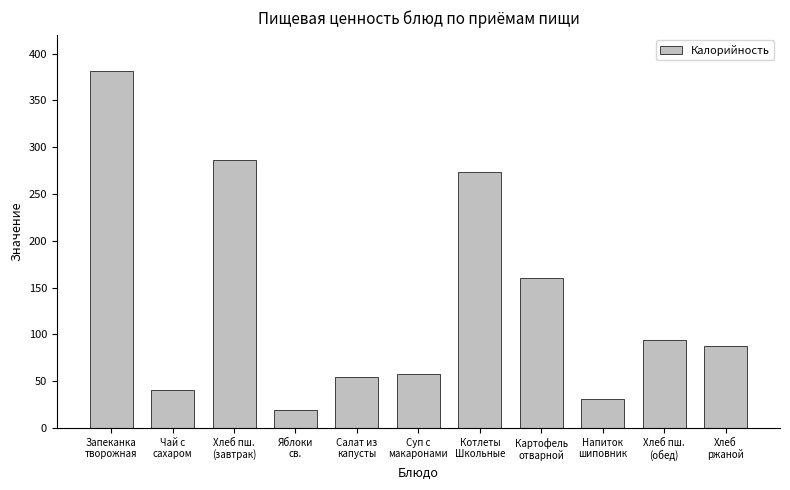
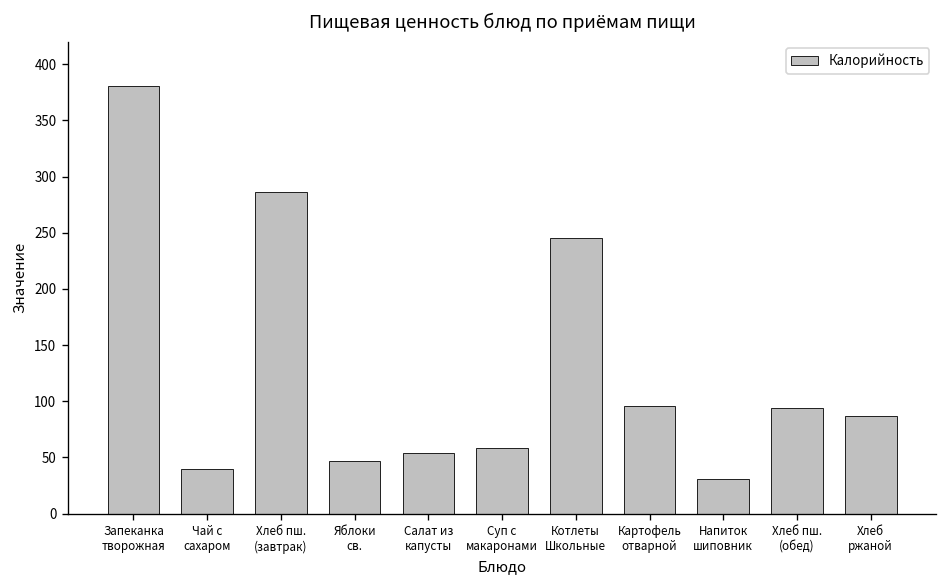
Яблоки св.: 20 -> 50
Котлеты Школьные: 270 -> 250
Картофель отварной: 160 -> 100
